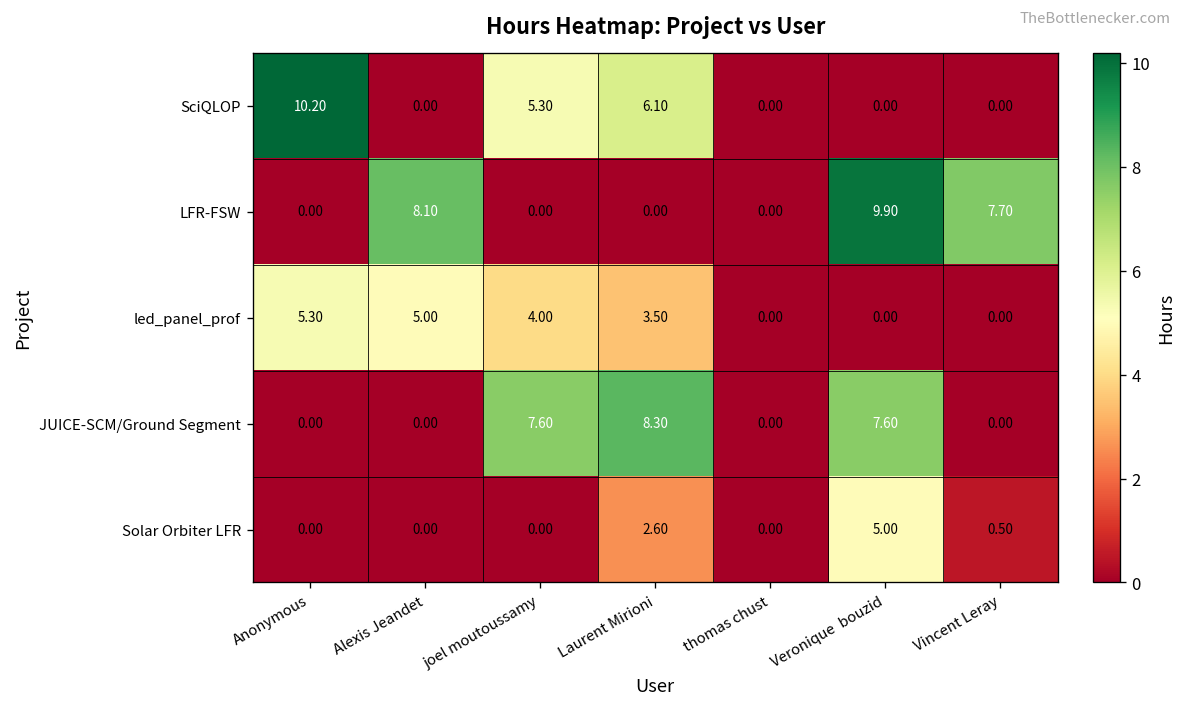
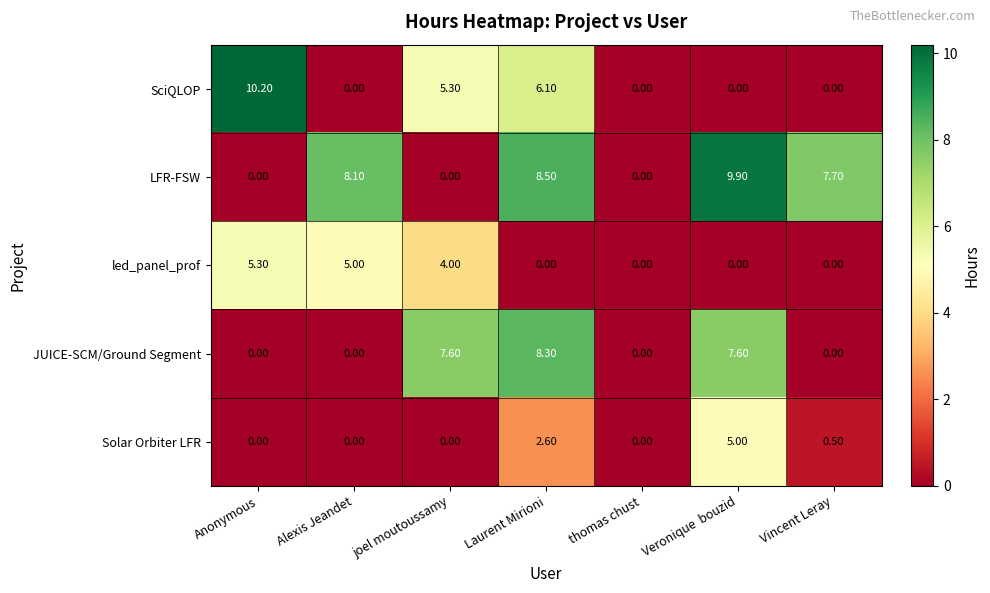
LFR-FSW, Laurent Mirioni: 0.00 -> 8.50
led_panel_prof, Laurent Mirioni: 3.50 -> 0.00
